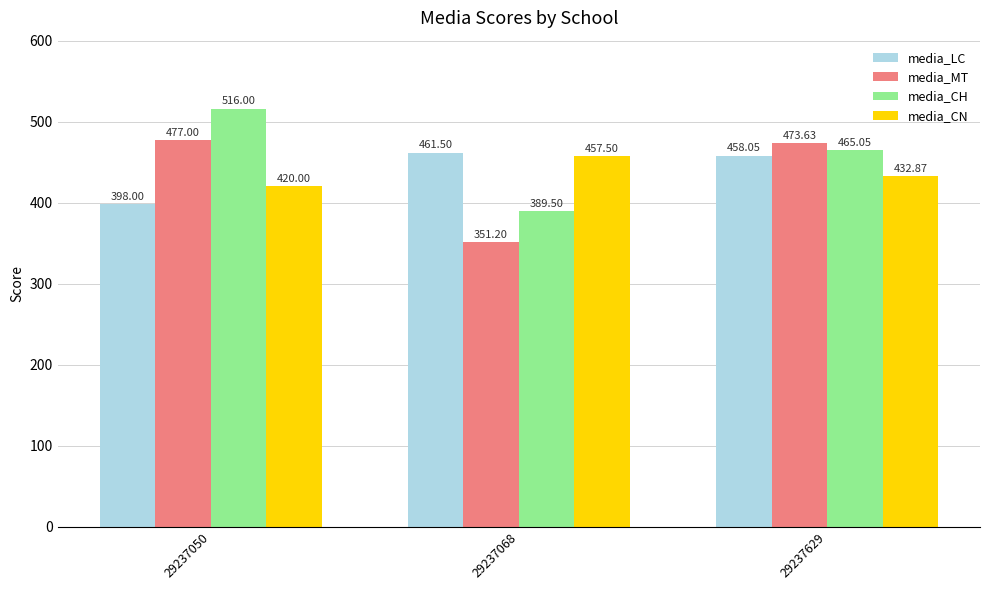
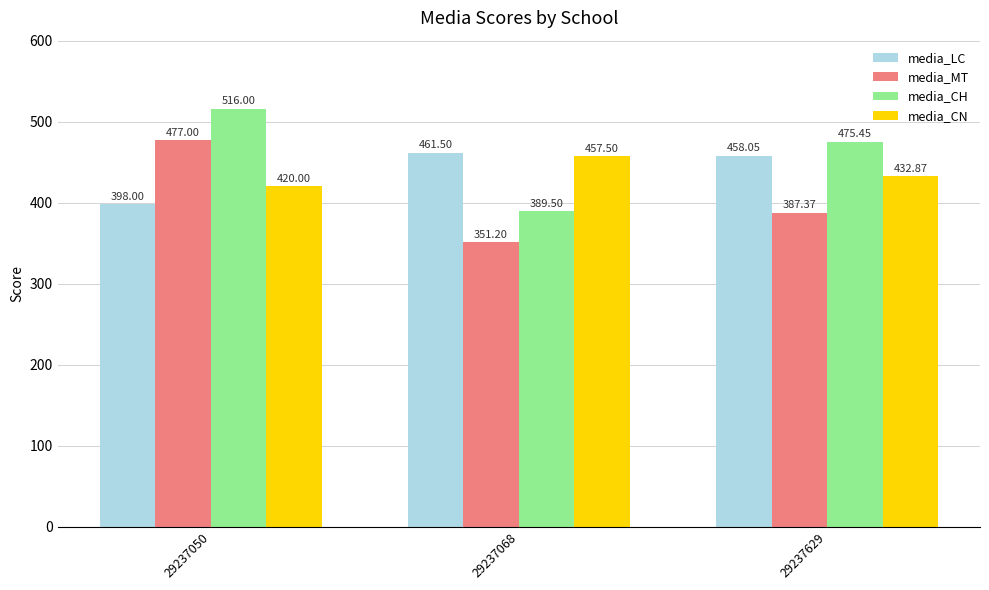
media_MT, 29237629: 473.63 -> 387.37
media_CH, 29237629: 465.05 -> 475.45
